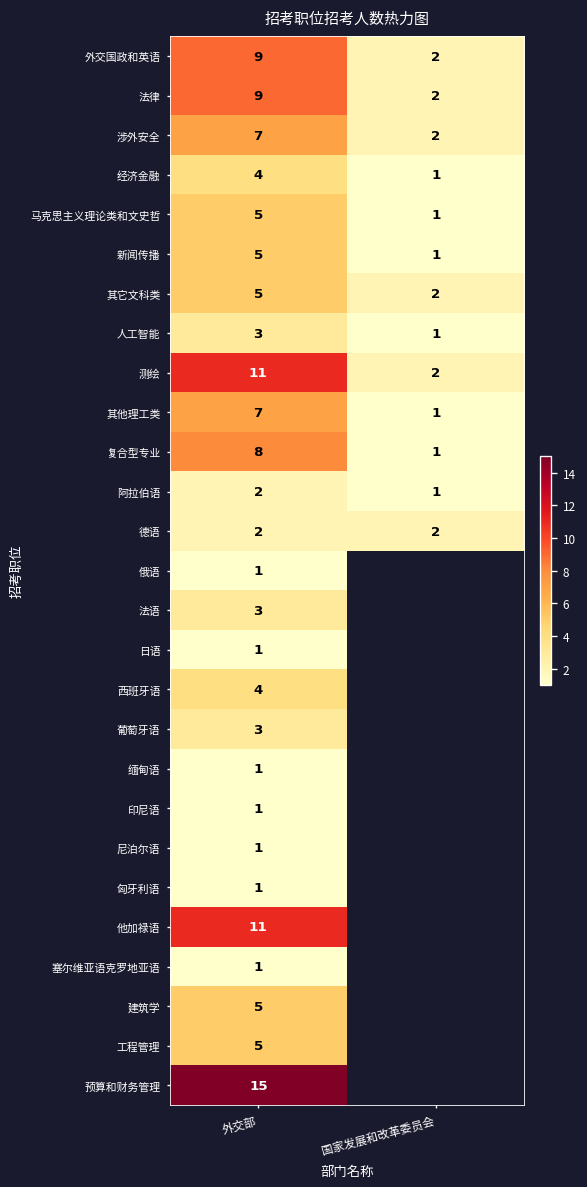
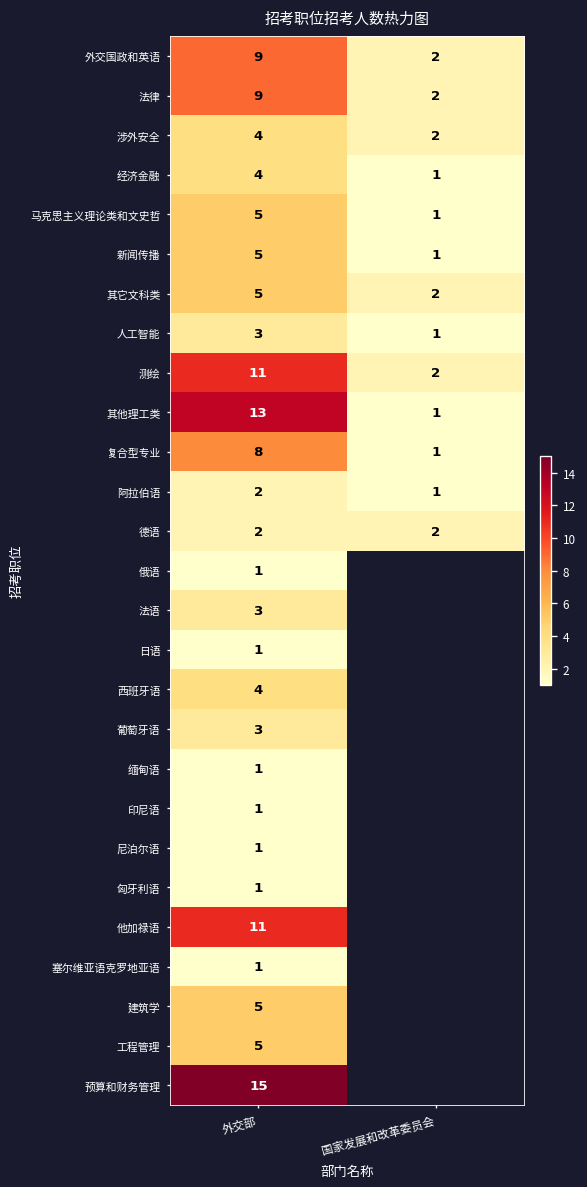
涉外安全, 外交部: 7 -> 4
其他理工类, 外交部: 7 -> 13
